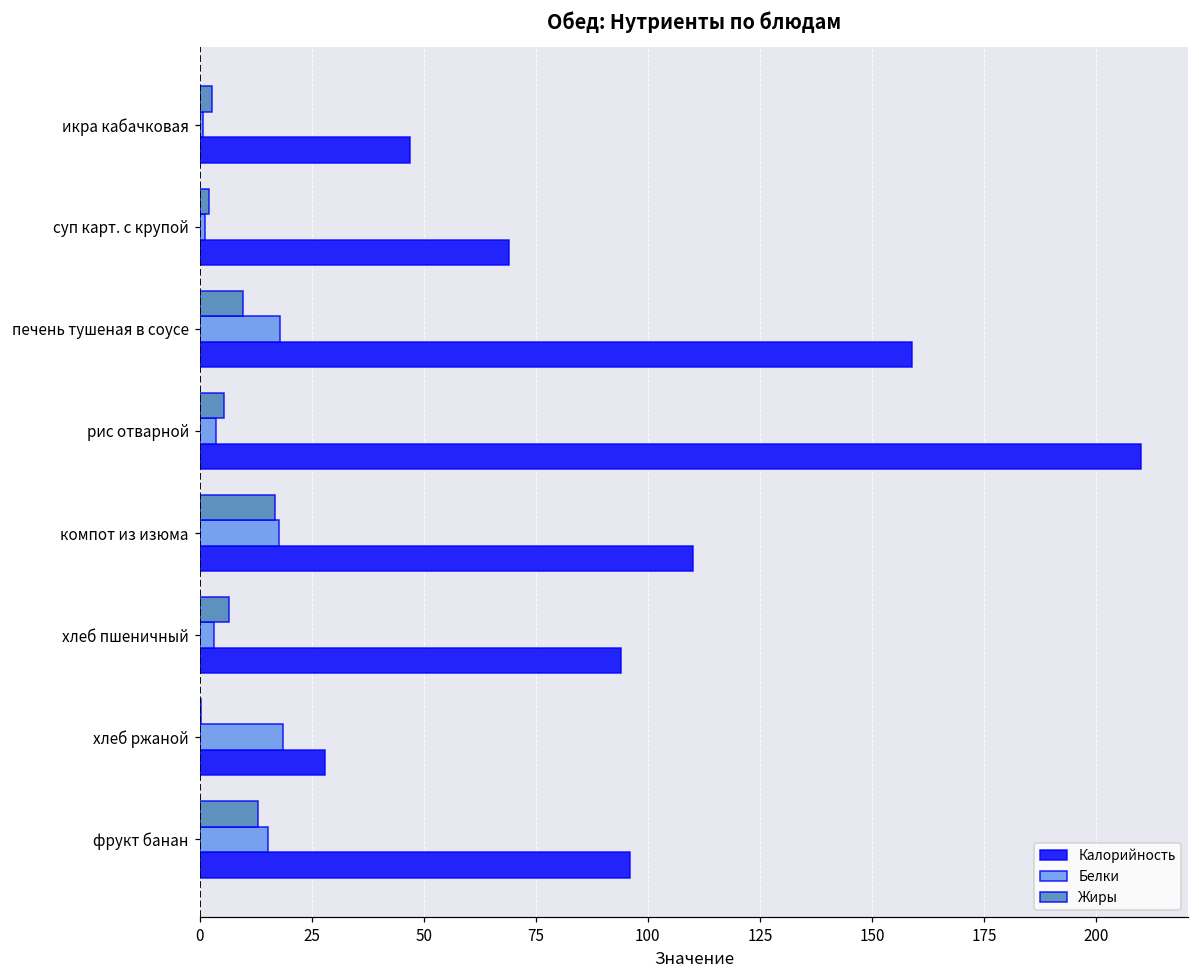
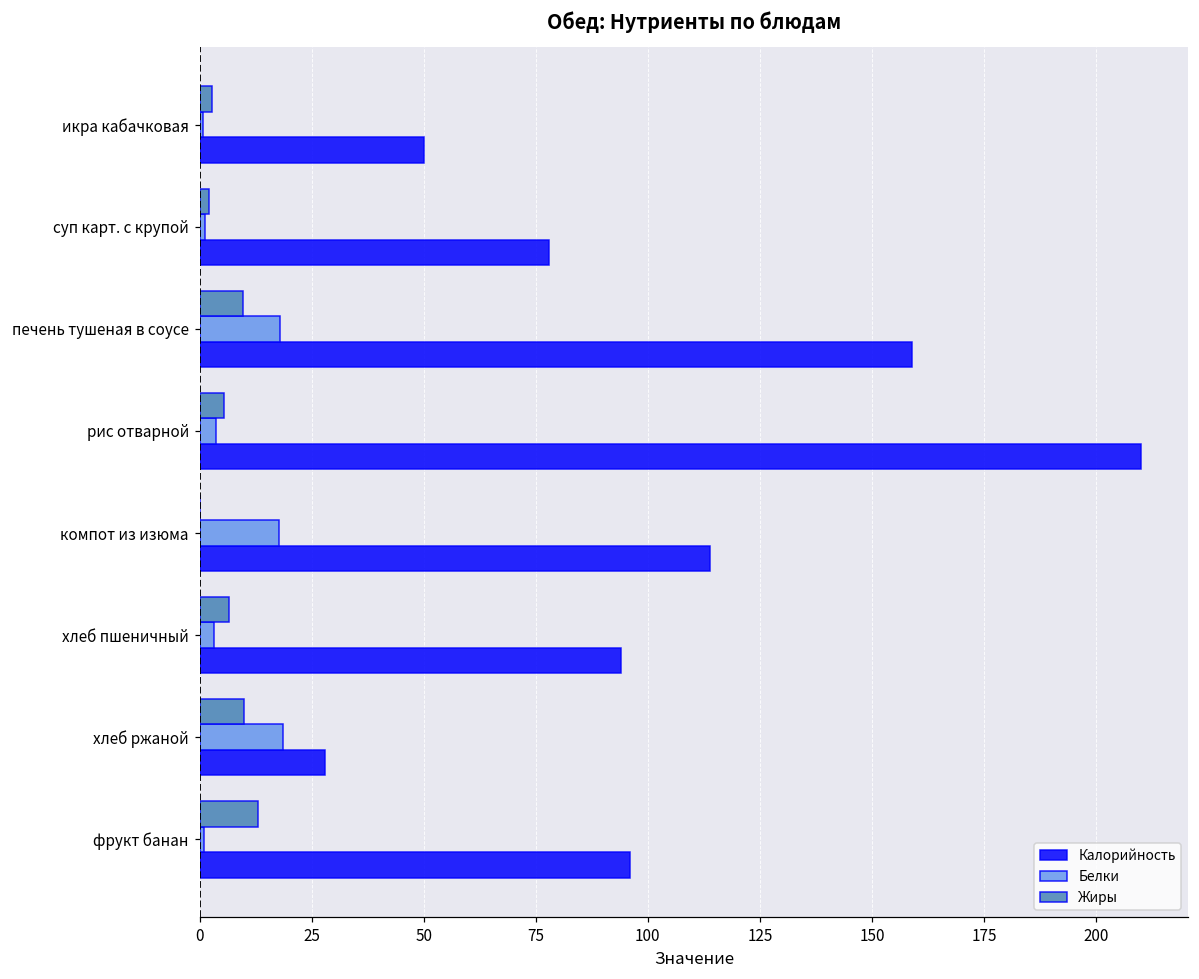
Калорийность, икра кабачковая: 47 -> 50
Калорийность, суп карт. с крупой: 69 -> 78
Жиры, компот из изюма: 17 -> 0
Калорийность, компот из изюма: 110 -> 114
Жиры, хлеб ржаной: 0 -> 10
Белки, фрукт банан: 15 -> 1
